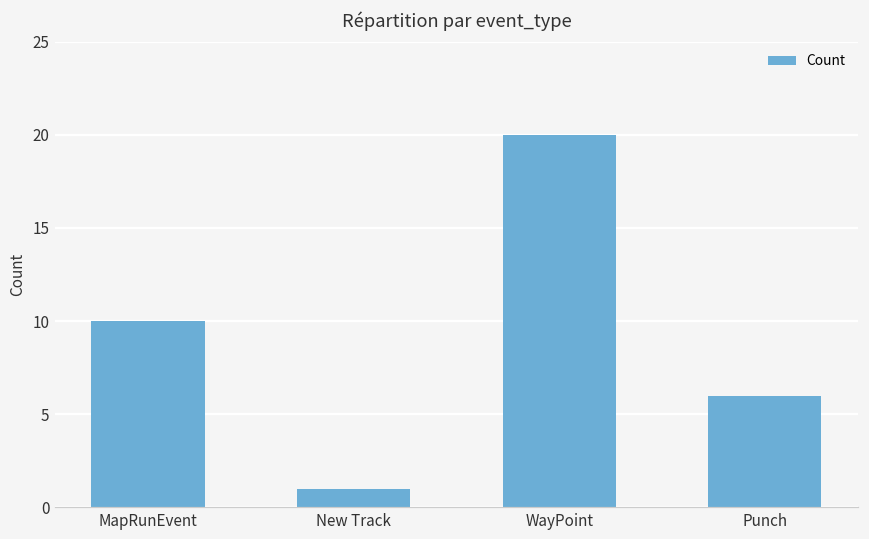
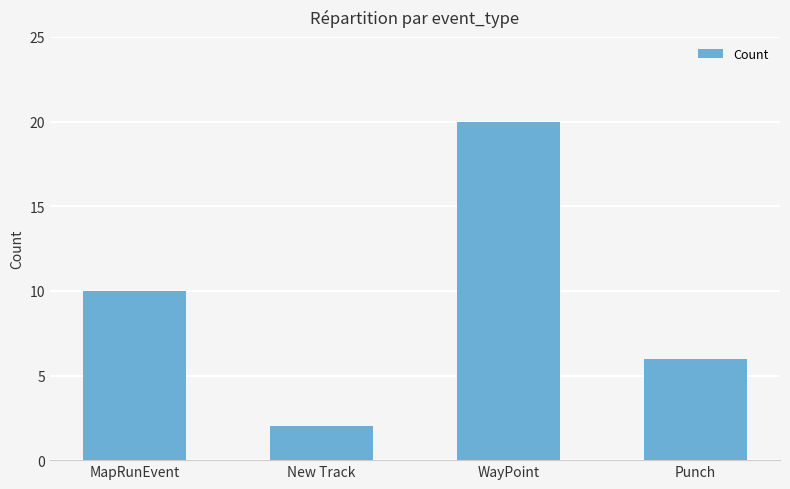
New Track: 1 -> 2
